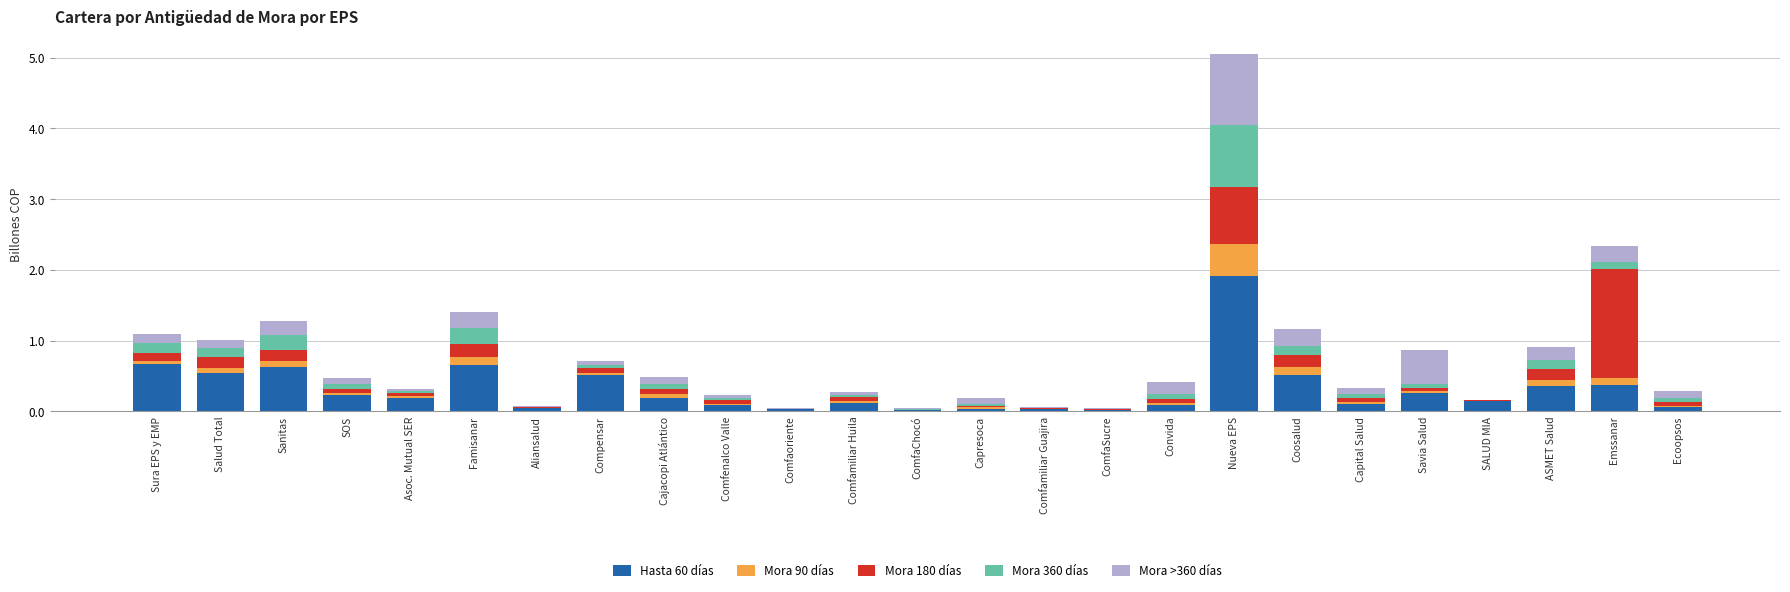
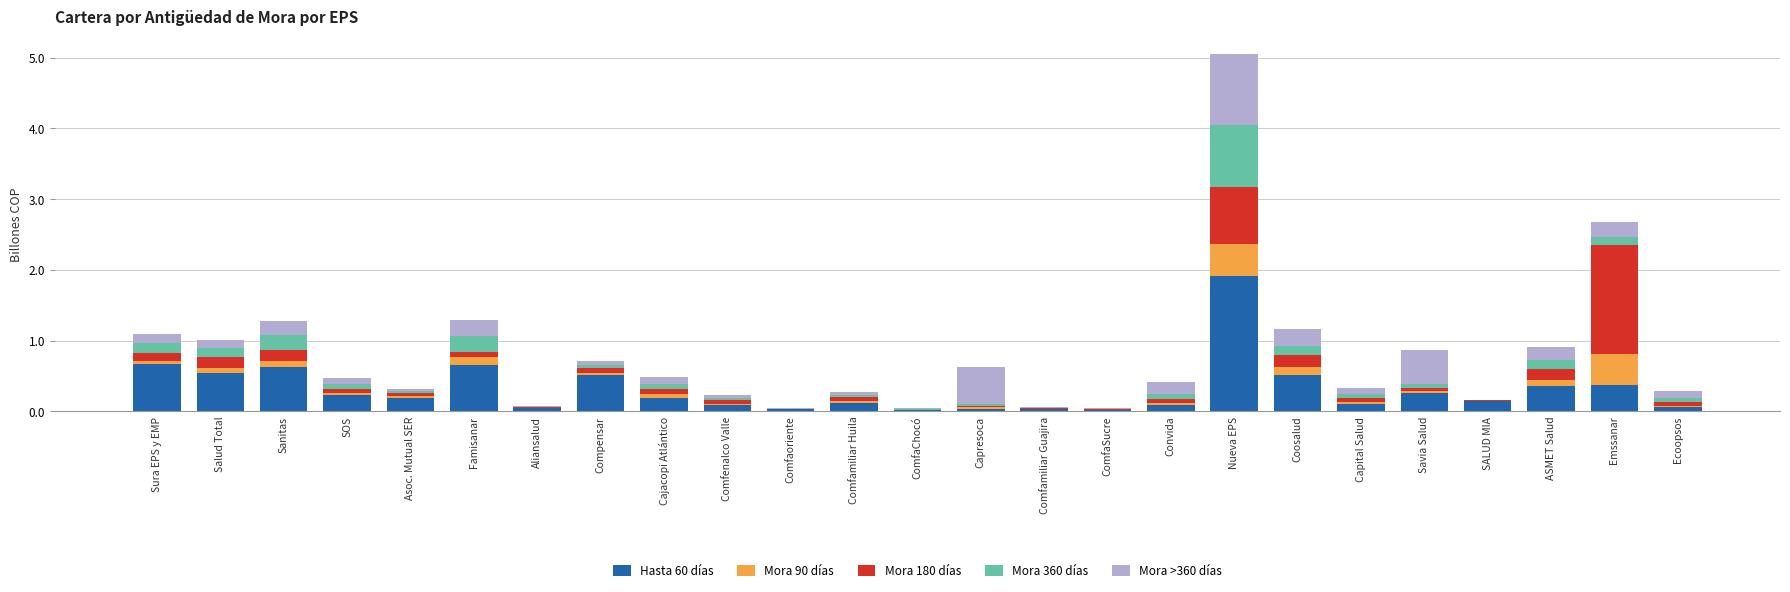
Mora 180 días, Famisanar: 0.2 -> 0.1
Mora >360 días, Capresoca: 0.1 -> 0.5
Mora 90 días, Emssanar: 0.1 -> 0.4
